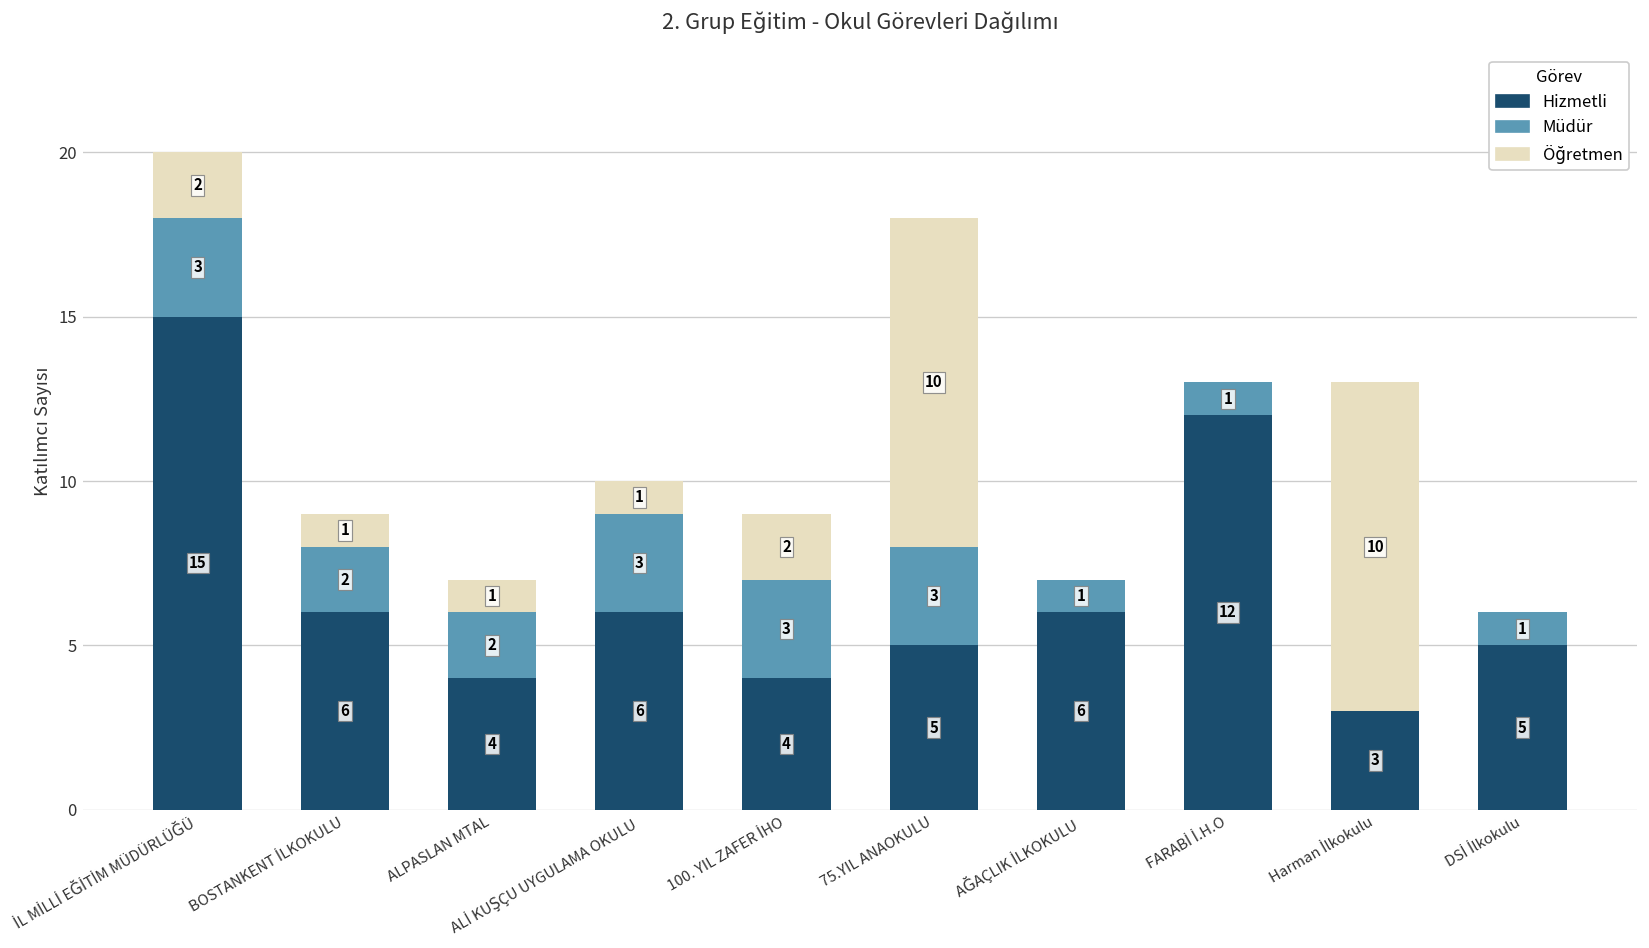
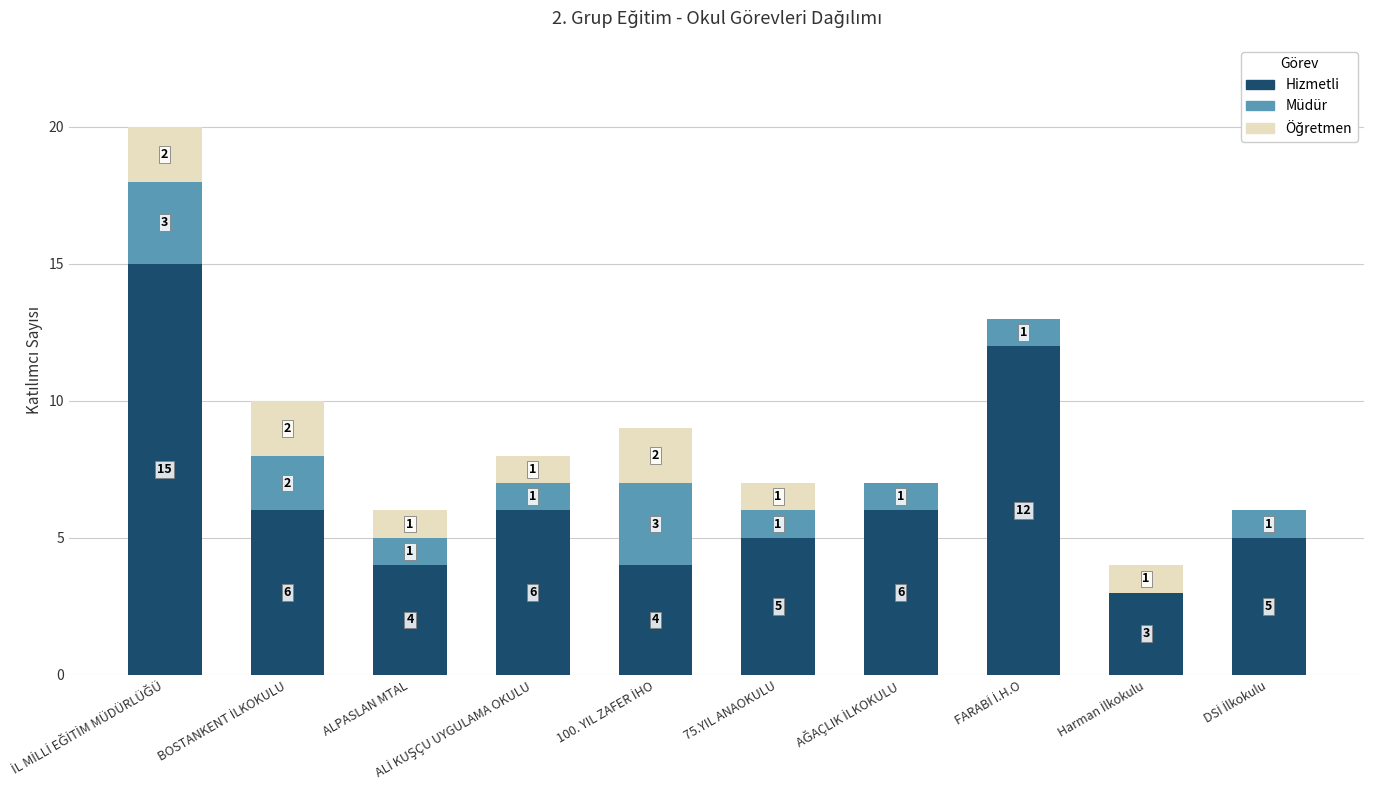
Öğretmen, BOSTANKENT İLKOKULU: 1 -> 2
Müdür, ALPASLAN MTAL: 2 -> 1
Müdür, ALİ KUŞÇU UYGULAMA OKULU: 3 -> 1
Müdür, 75.YIL ANAOKULU: 3 -> 1
Öğretmen, 75.YIL ANAOKULU: 10 -> 1
Öğretmen, Harman İlkokulu: 10 -> 1
